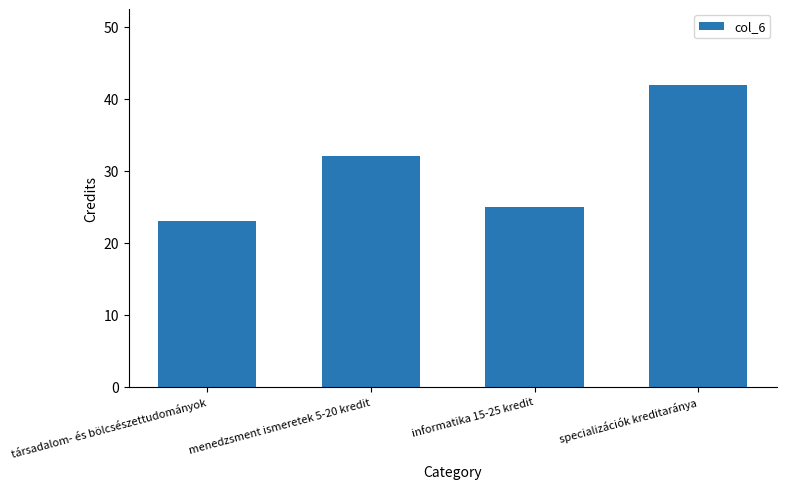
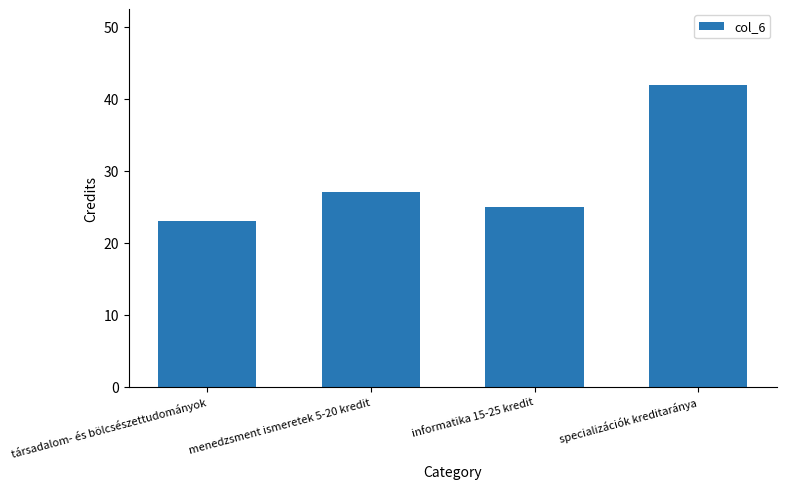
menedzsment ismeretek 5-20 kredit: 32 -> 27
